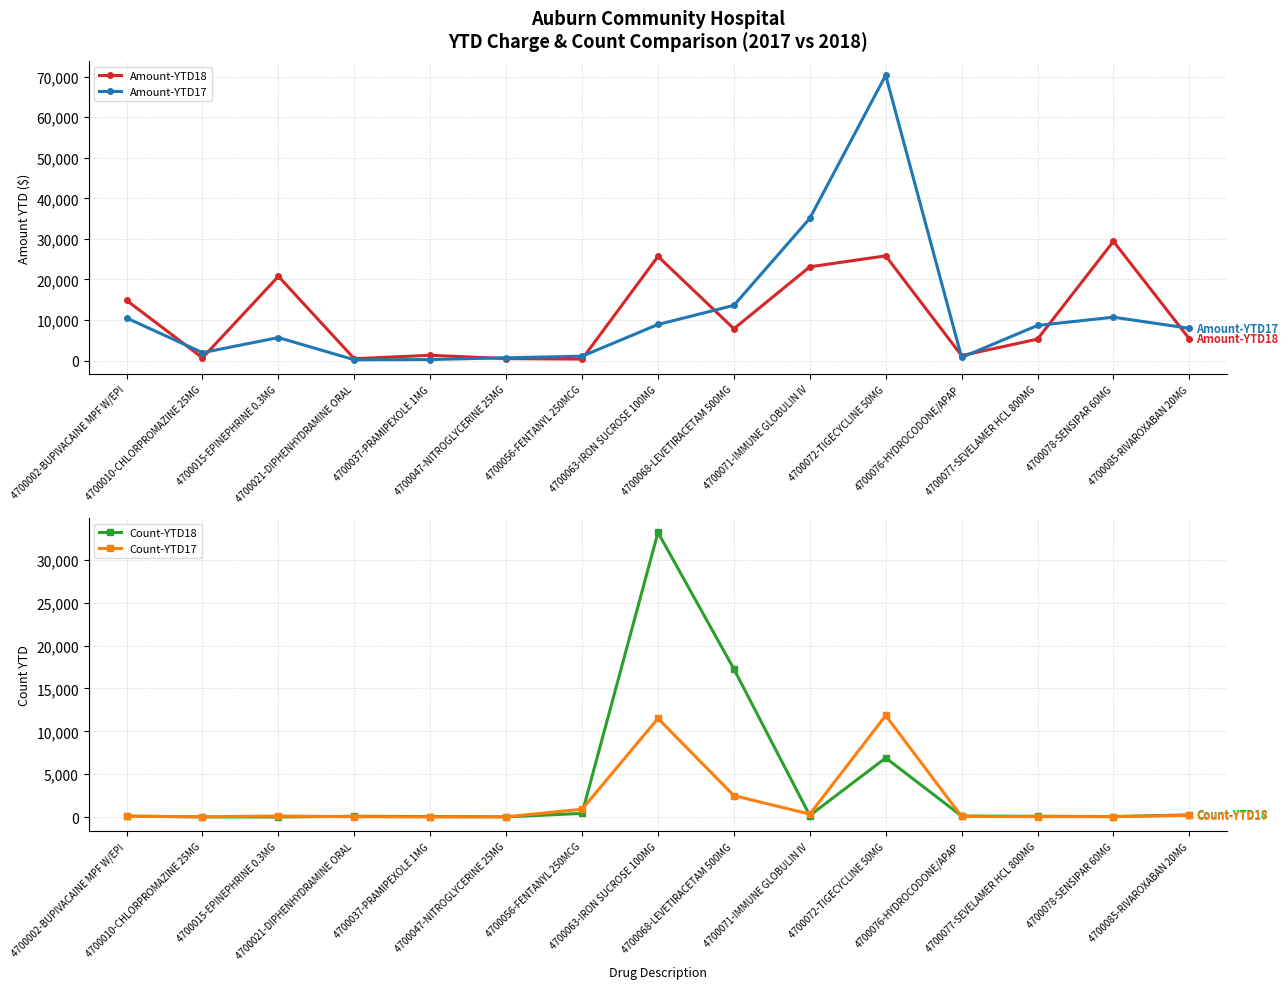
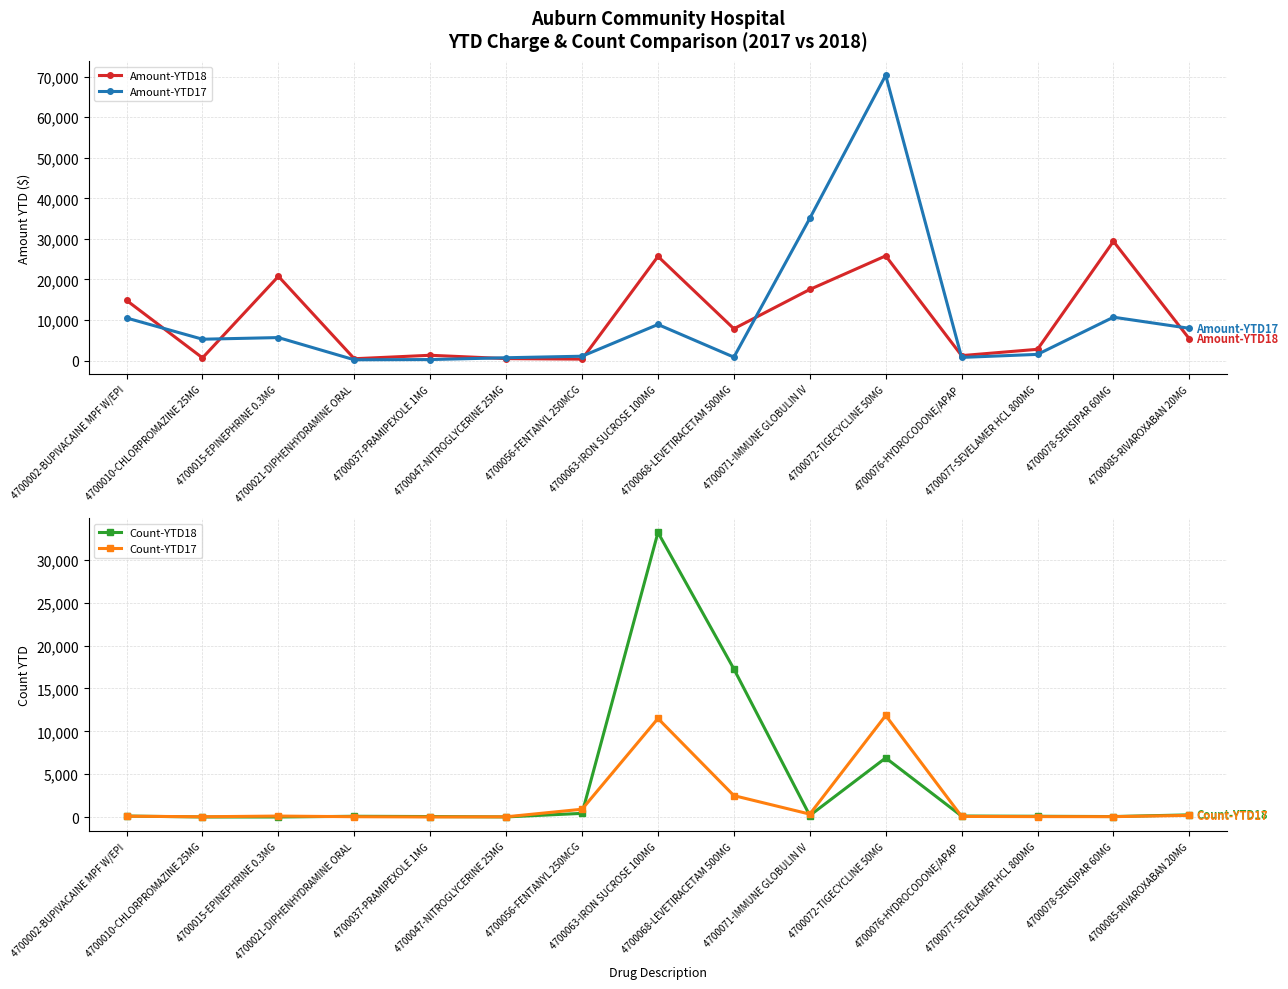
Auburn Community Hospital YTD Charge & Count Comparison (2017 vs 2018), Amount-YTD17, 4700010-CHLORPROMAZINE 25MG: 2,000 -> 5,000
Auburn Community Hospital YTD Charge & Count Comparison (2017 vs 2018), Amount-YTD17, 4700068-LEVETIRACETAM 500MG: 14,000 -> 1,000
Auburn Community Hospital YTD Charge & Count Comparison (2017 vs 2018), Amount-YTD18, 4700071-IMMUNE GLOBULIN IV: 23,000 -> 18,000
Auburn Community Hospital YTD Charge & Count Comparison (2017 vs 2018), Amount-YTD18, 4700077-SEVELAMER HCL 800MG: 5,000 -> 3,000
Auburn Community Hospital YTD Charge & Count Comparison (2017 vs 2018), Amount-YTD17, 4700077-SEVELAMER HCL 800MG: 9,000 -> 2,000
